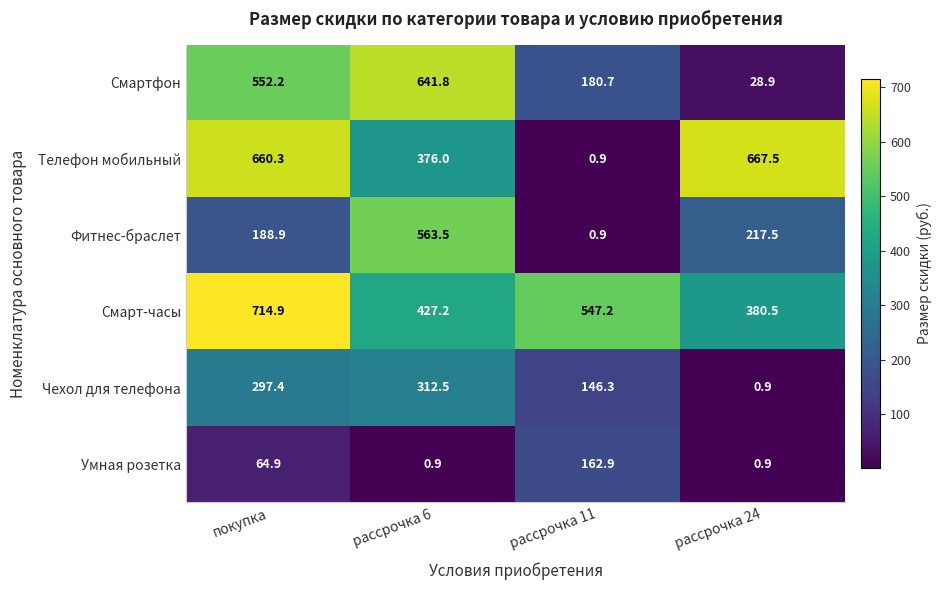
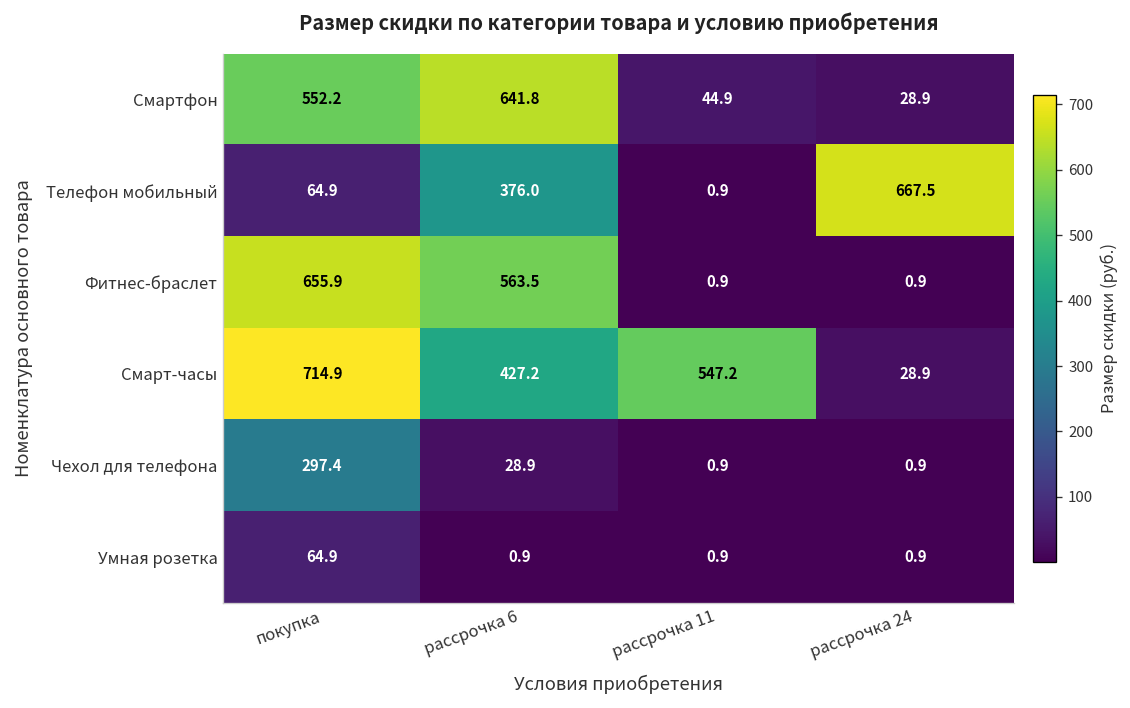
Смартфон, рассрочка 11: 180.7 -> 44.9
Телефон мобильный, покупка: 660.3 -> 64.9
Фитнес-браслет, покупка: 188.9 -> 655.9
Фитнес-браслет, рассрочка 24: 217.5 -> 0.9
Смарт-часы, рассрочка 24: 380.5 -> 28.9
Чехол для телефона, рассрочка 6: 312.5 -> 28.9
Чехол для телефона, рассрочка 11: 146.3 -> 0.9
Умная розетка, рассрочка 11: 162.9 -> 0.9
